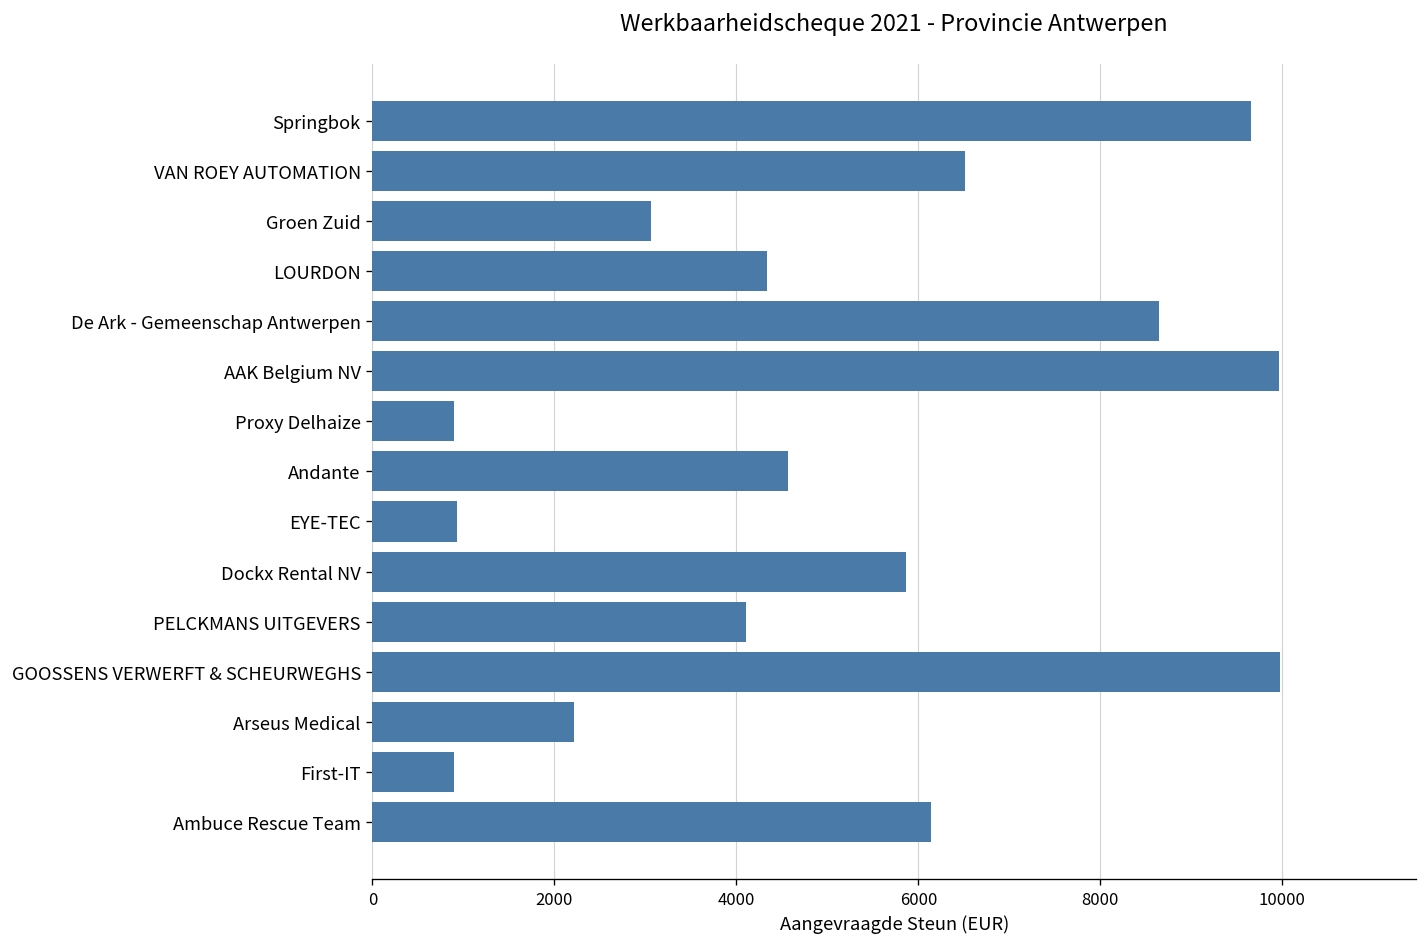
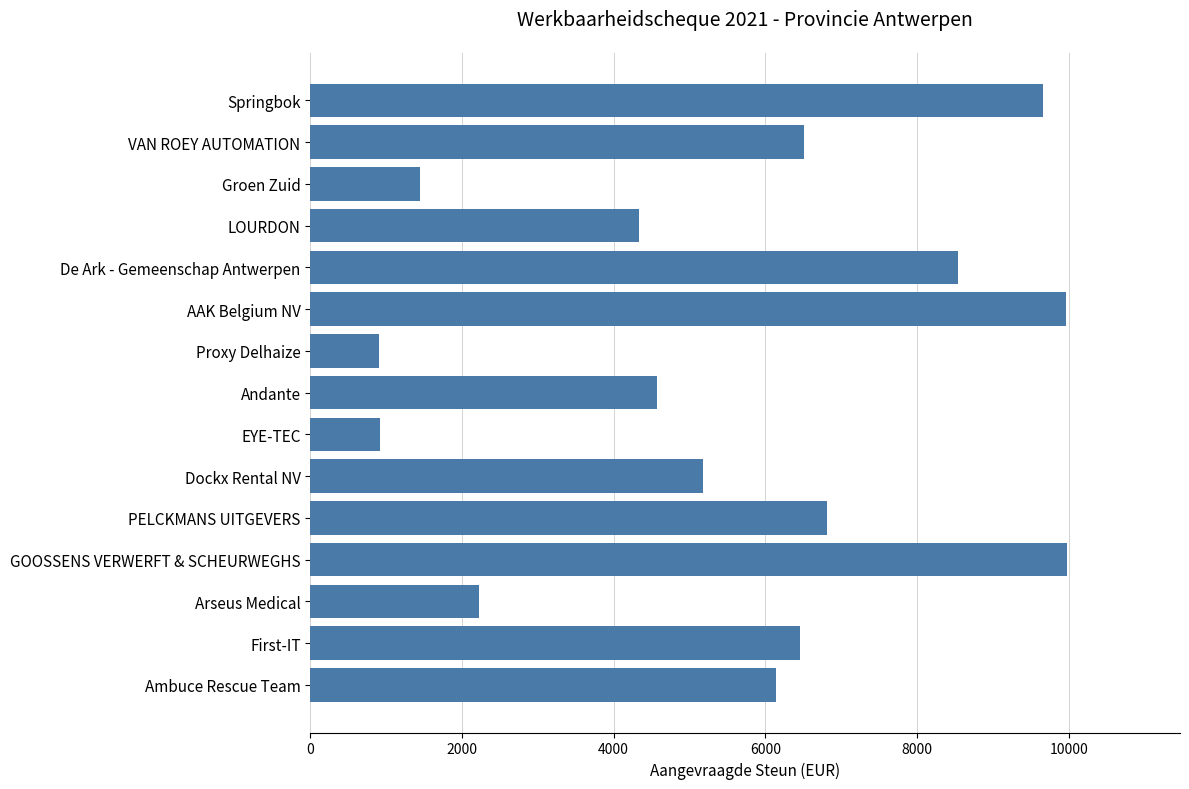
Groen Zuid: 3100 -> 1500
De Ark - Gemeenschap Antwerpen: 8600 -> 8500
Dockx Rental NV: 5900 -> 5200
PELCKMANS UITGEVERS: 4100 -> 6800
First-IT: 900 -> 6500
